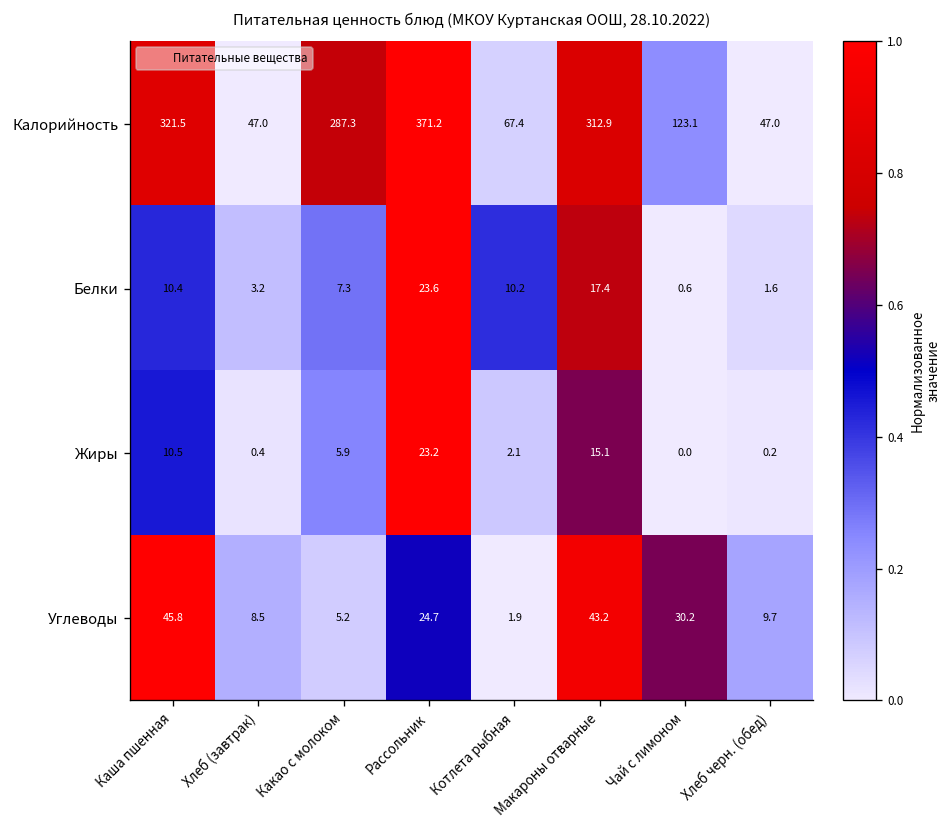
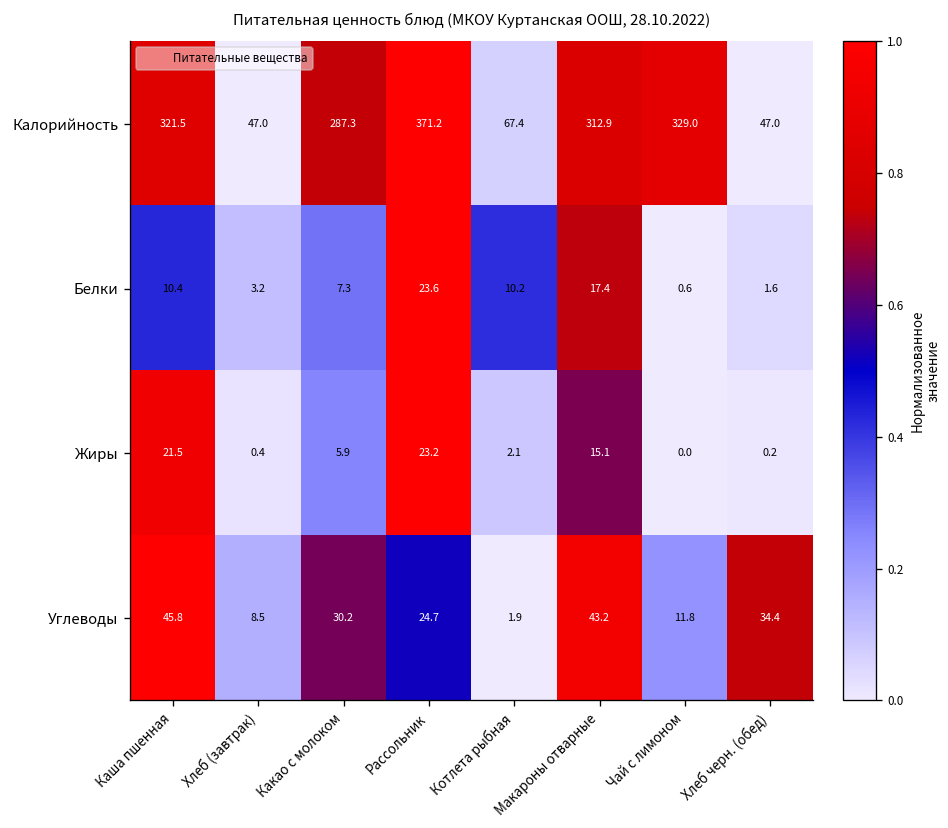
Калорийность, Чай с лимоном: 123.1 -> 329.0
Жиры, Каша пшенная: 10.5 -> 21.5
Углеводы, Какао с молоком: 5.2 -> 30.2
Углеводы, Чай с лимоном: 30.2 -> 11.8
Углеводы, Хлеб черн. (обед): 9.7 -> 34.4
